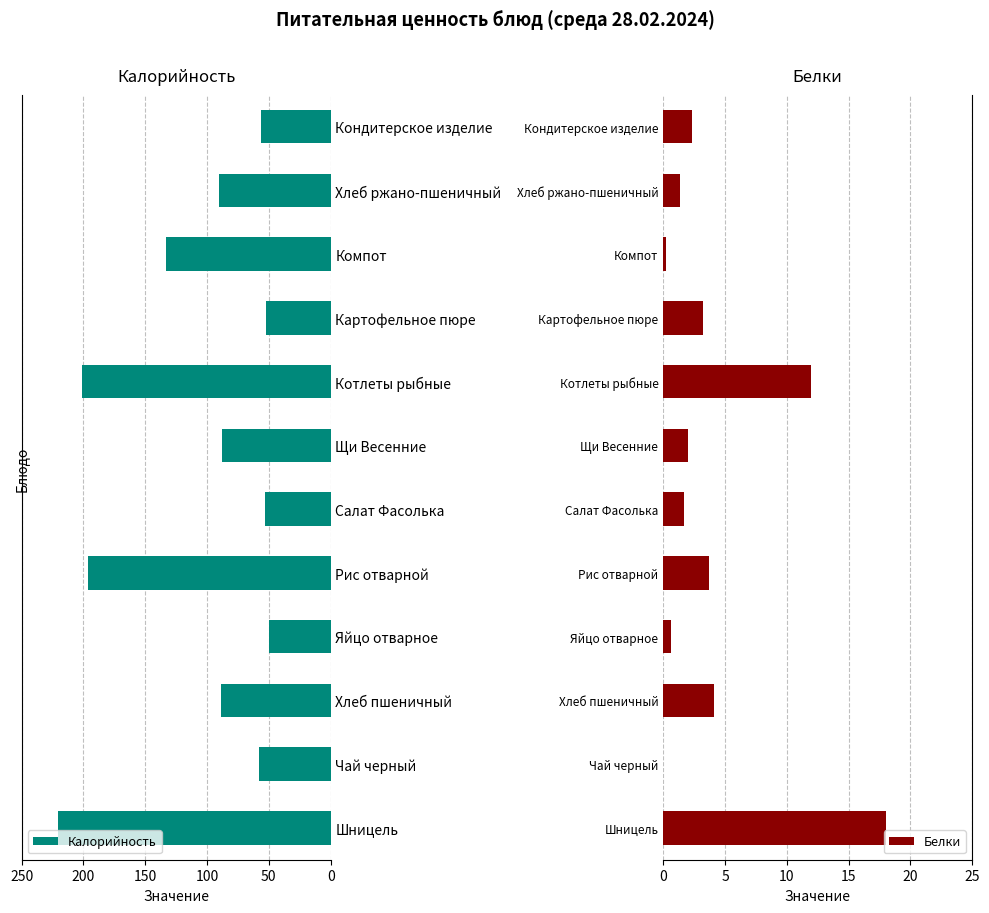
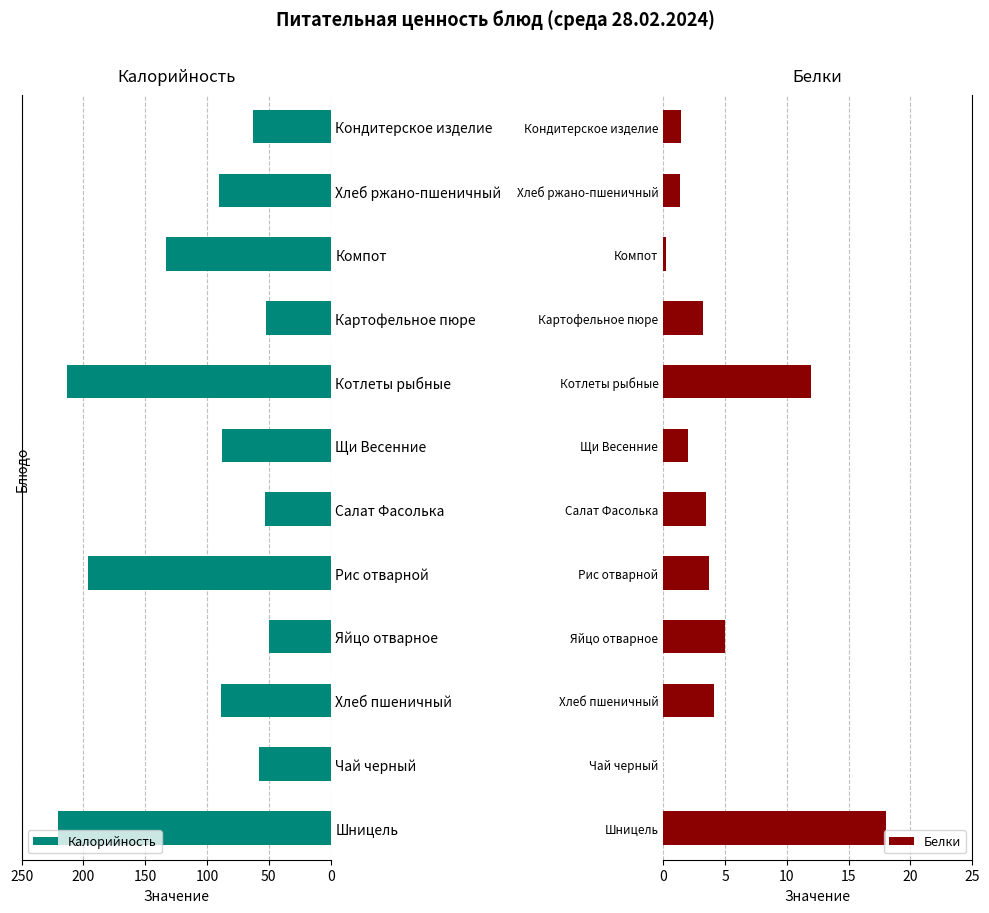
Калорийность, Кондитерское изделие: 56 -> 63
Калорийность, Котлеты рыбные: 201 -> 213
Белки, Кондитерское изделие: 2.3 -> 1.4
Белки, Салат Фасолька: 1.7 -> 3.5
Белки, Яйцо отварное: 0.6 -> 5.0
